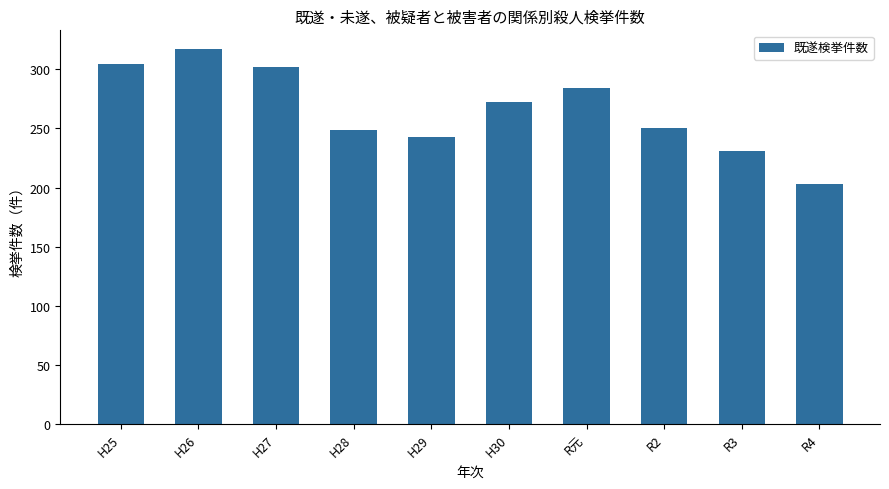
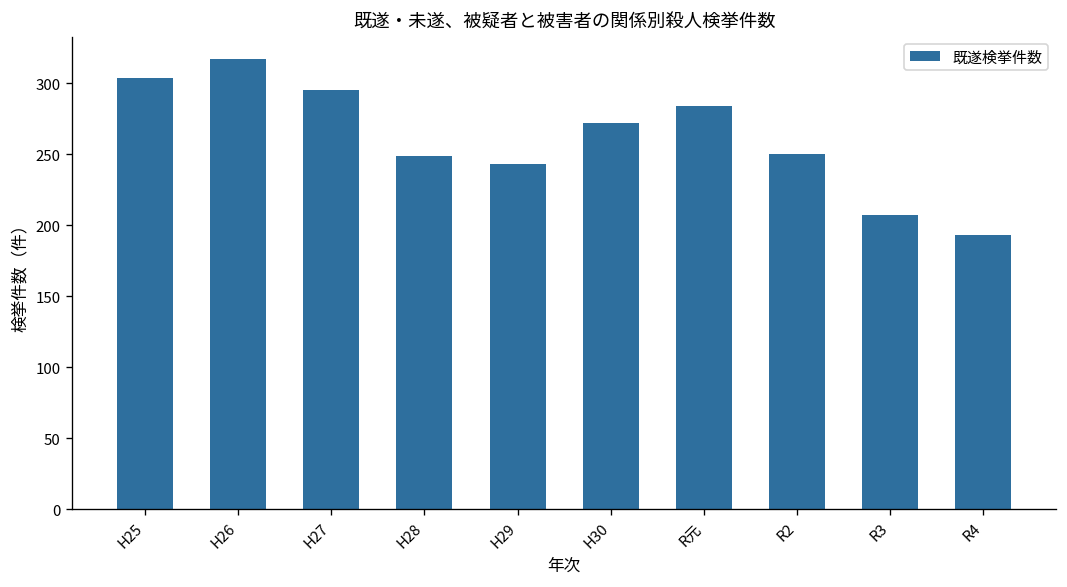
H27: 302 -> 295
R3: 231 -> 207
R4: 203 -> 193
